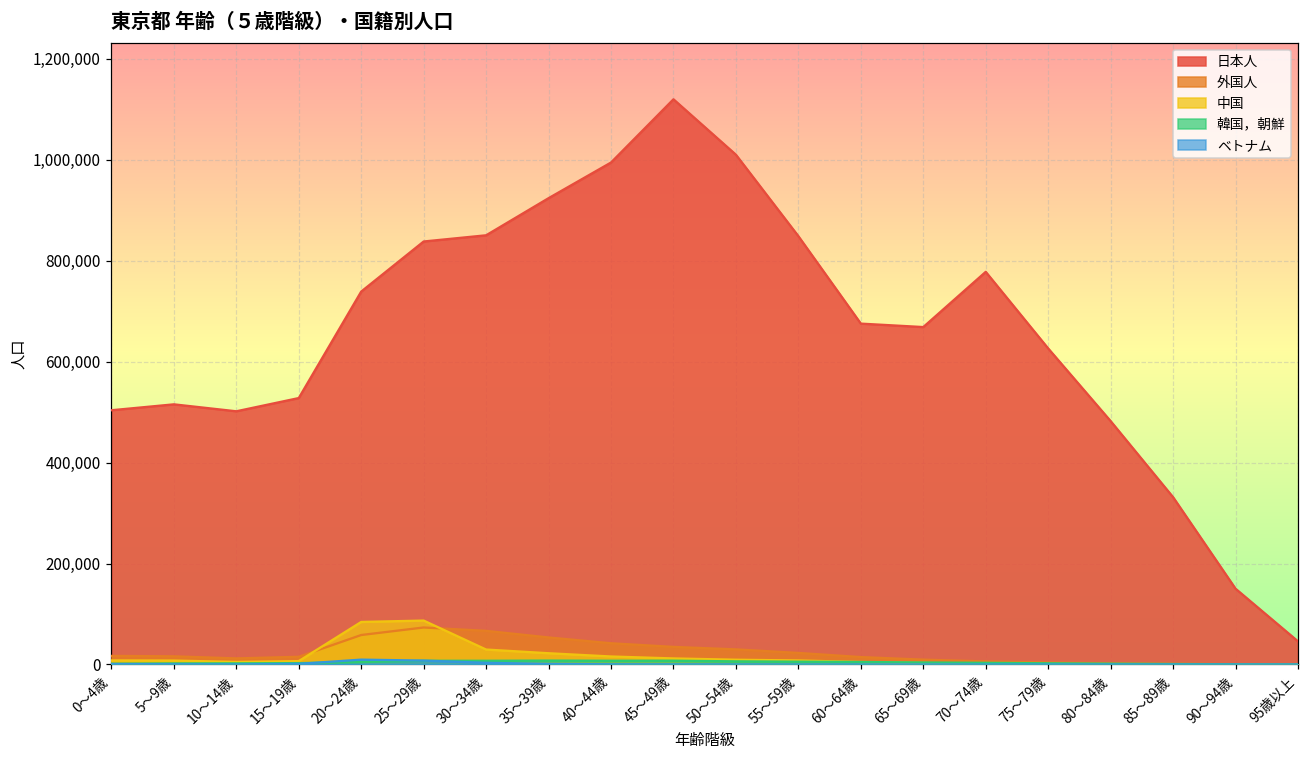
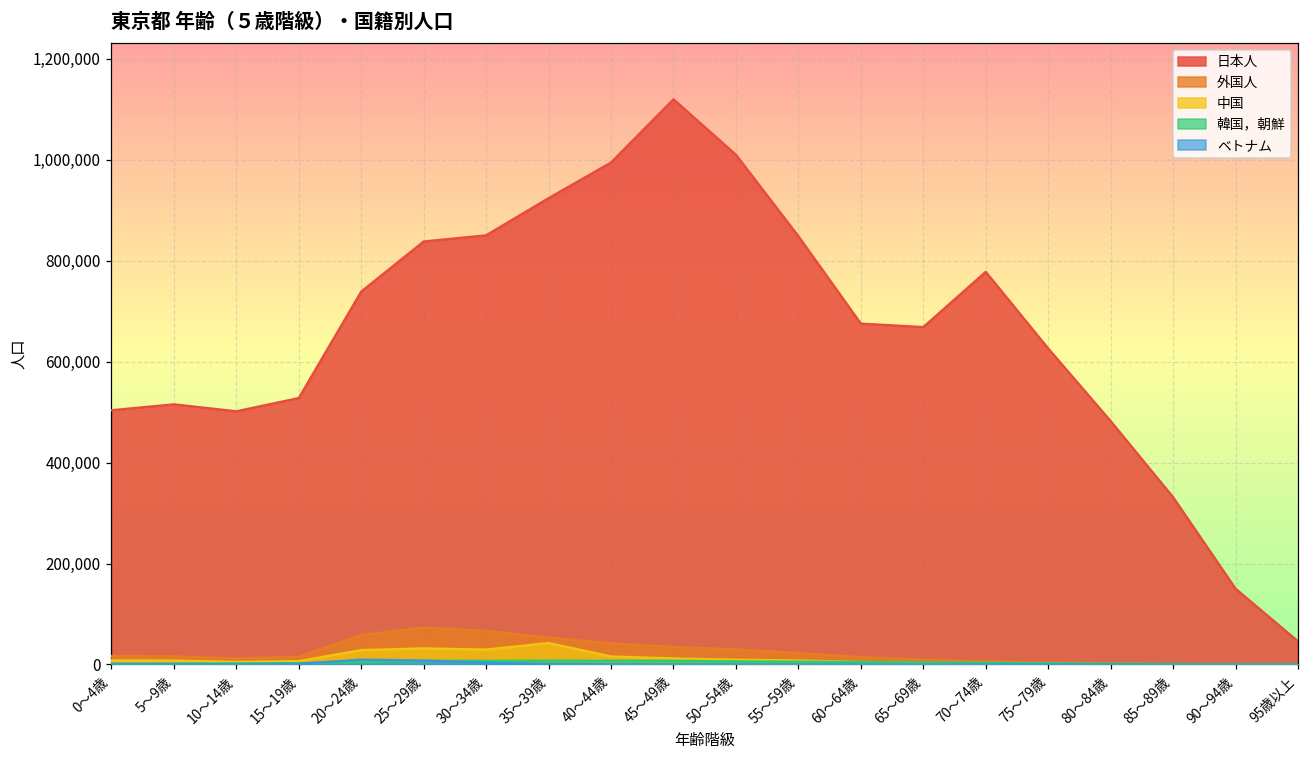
中国, 20～24歳: 80,000 -> 30,000
中国, 25～29歳: 90,000 -> 30,000
中国, 35～39歳: 20,000 -> 40,000
